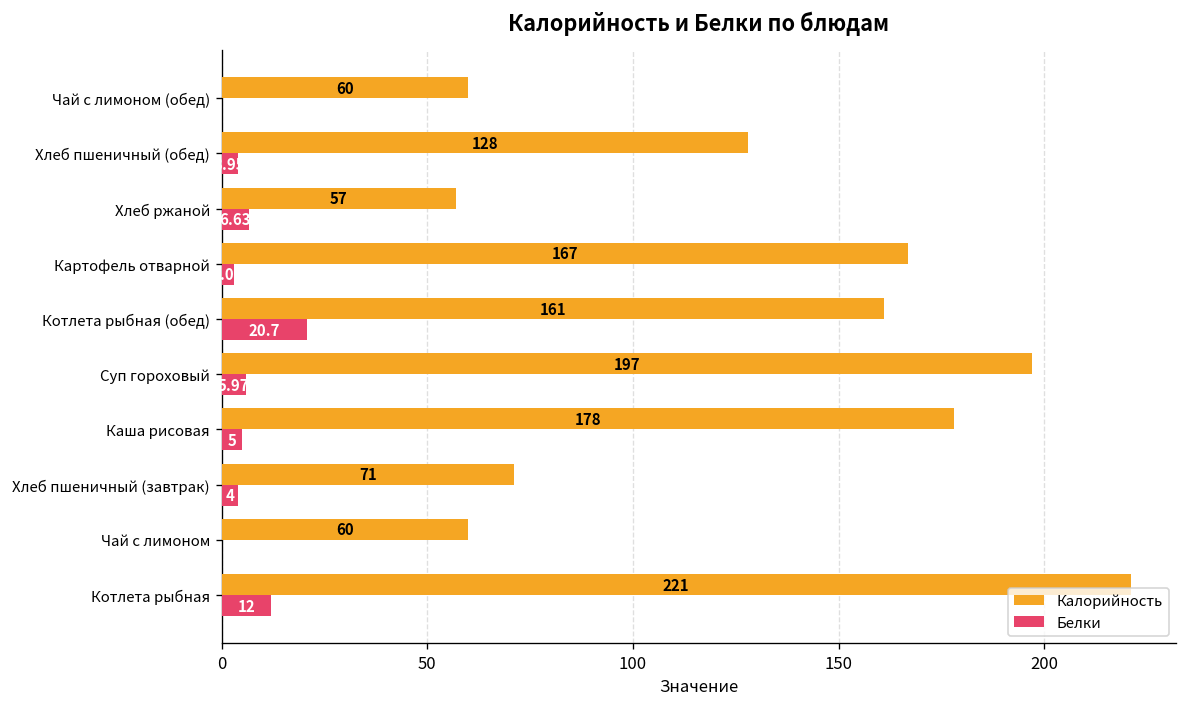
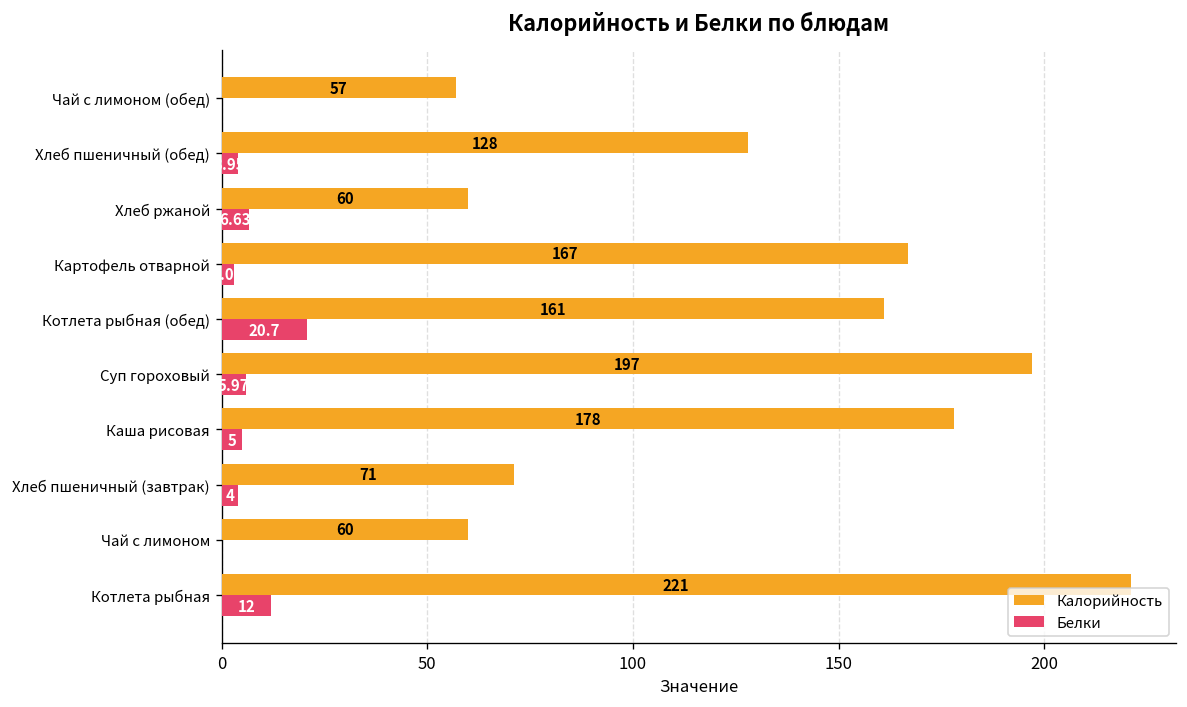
Калорийность, Чай с лимоном (обед): 60 -> 57
Калорийность, Хлеб ржаной: 57 -> 60
